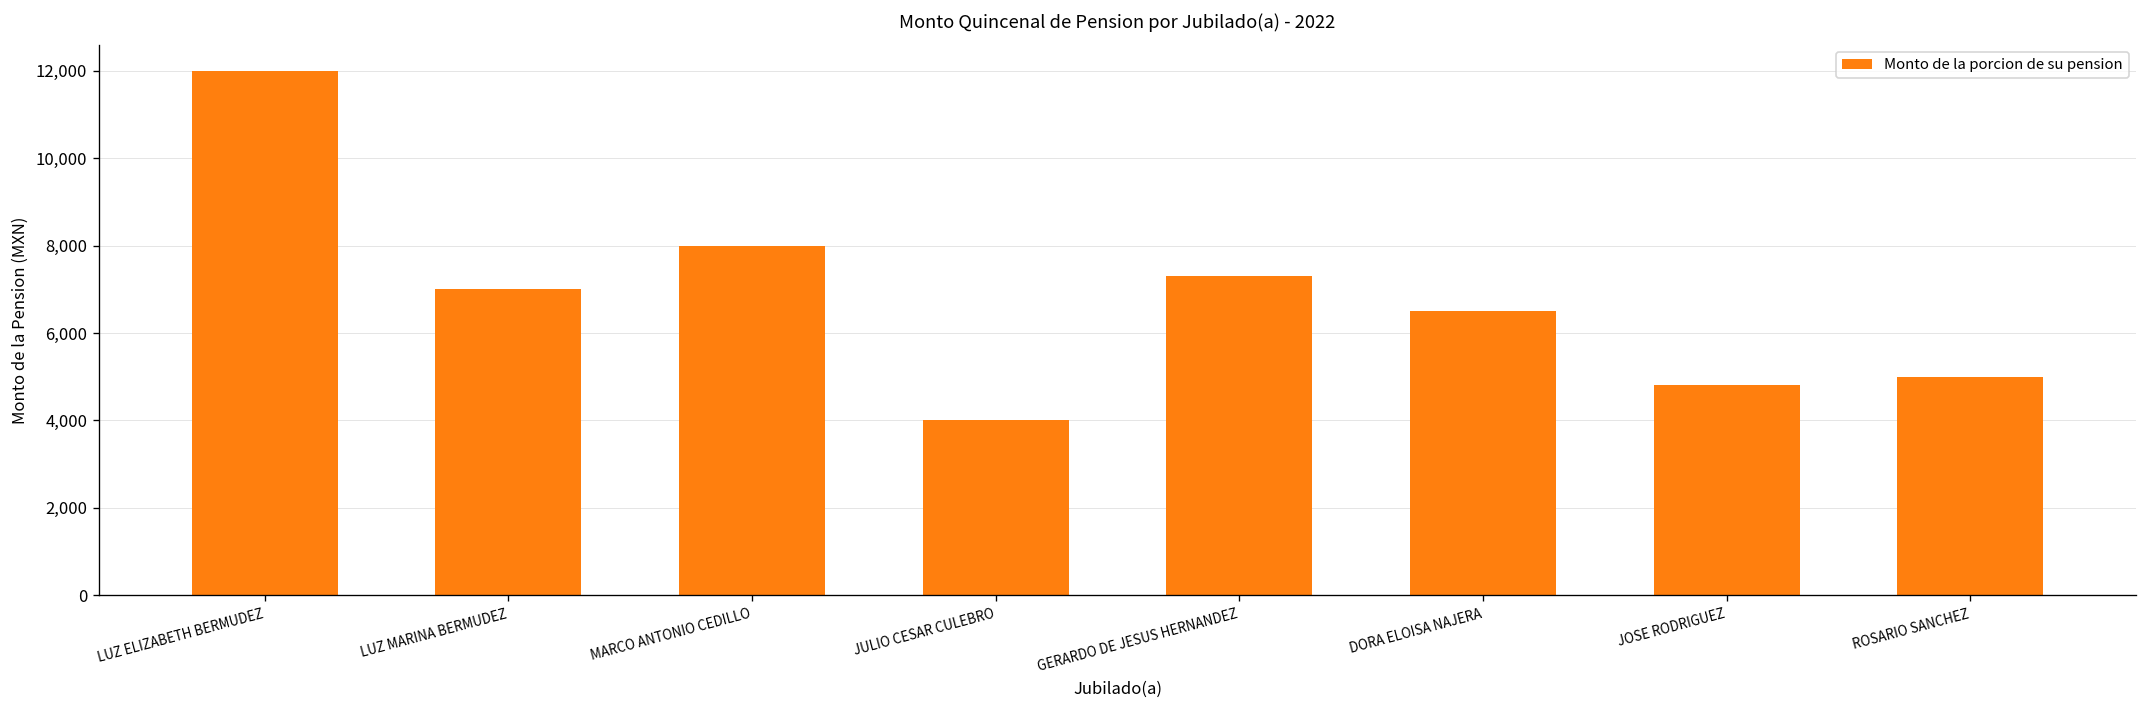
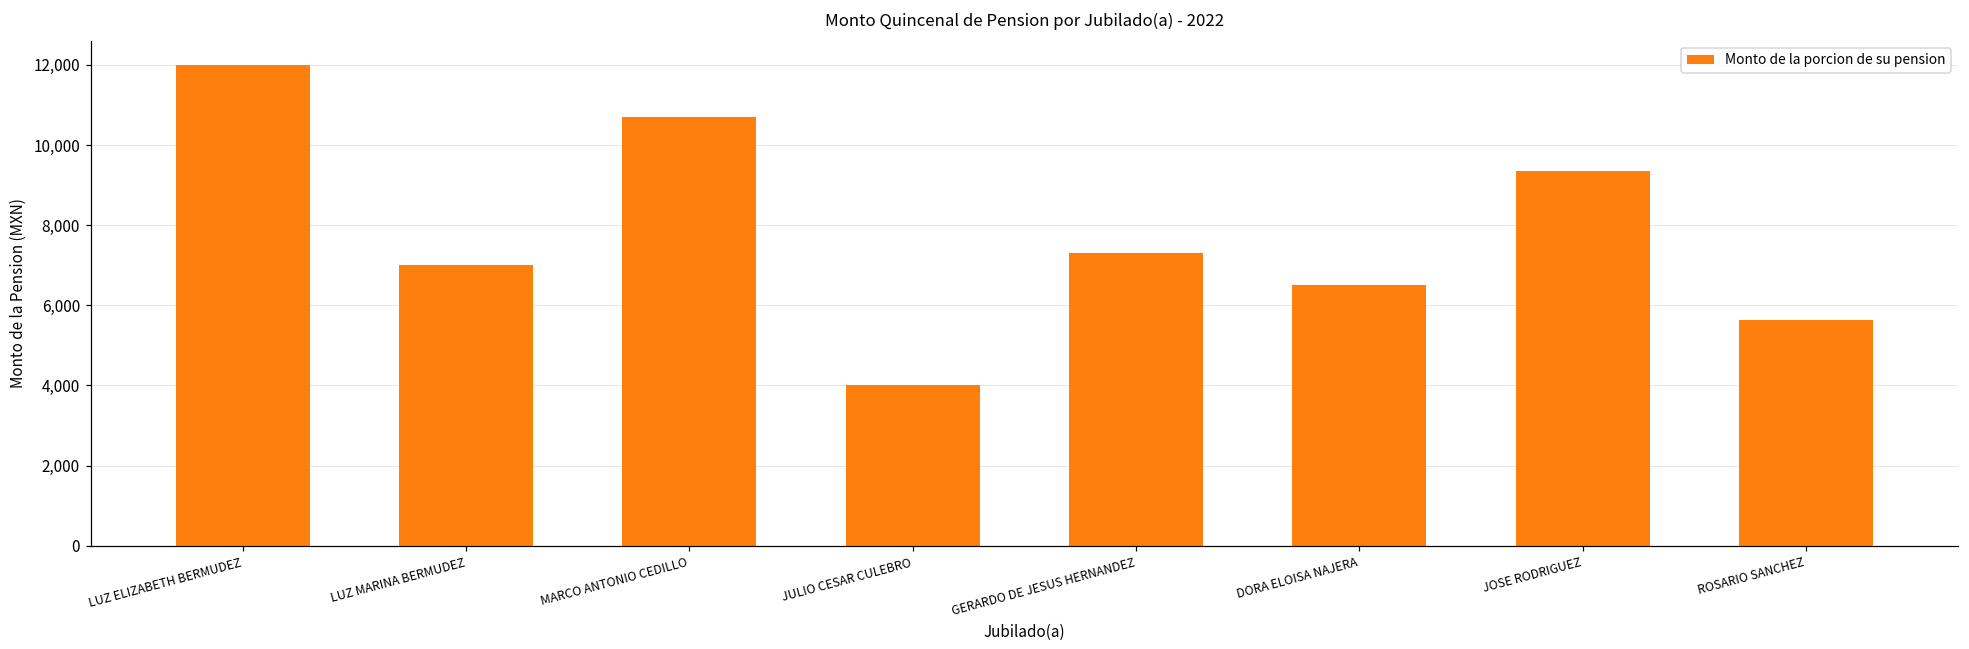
MARCO ANTONIO CEDILLO: 8,000 -> 10,700
JOSE RODRIGUEZ: 4,800 -> 9,300
ROSARIO SANCHEZ: 5,000 -> 5,600
